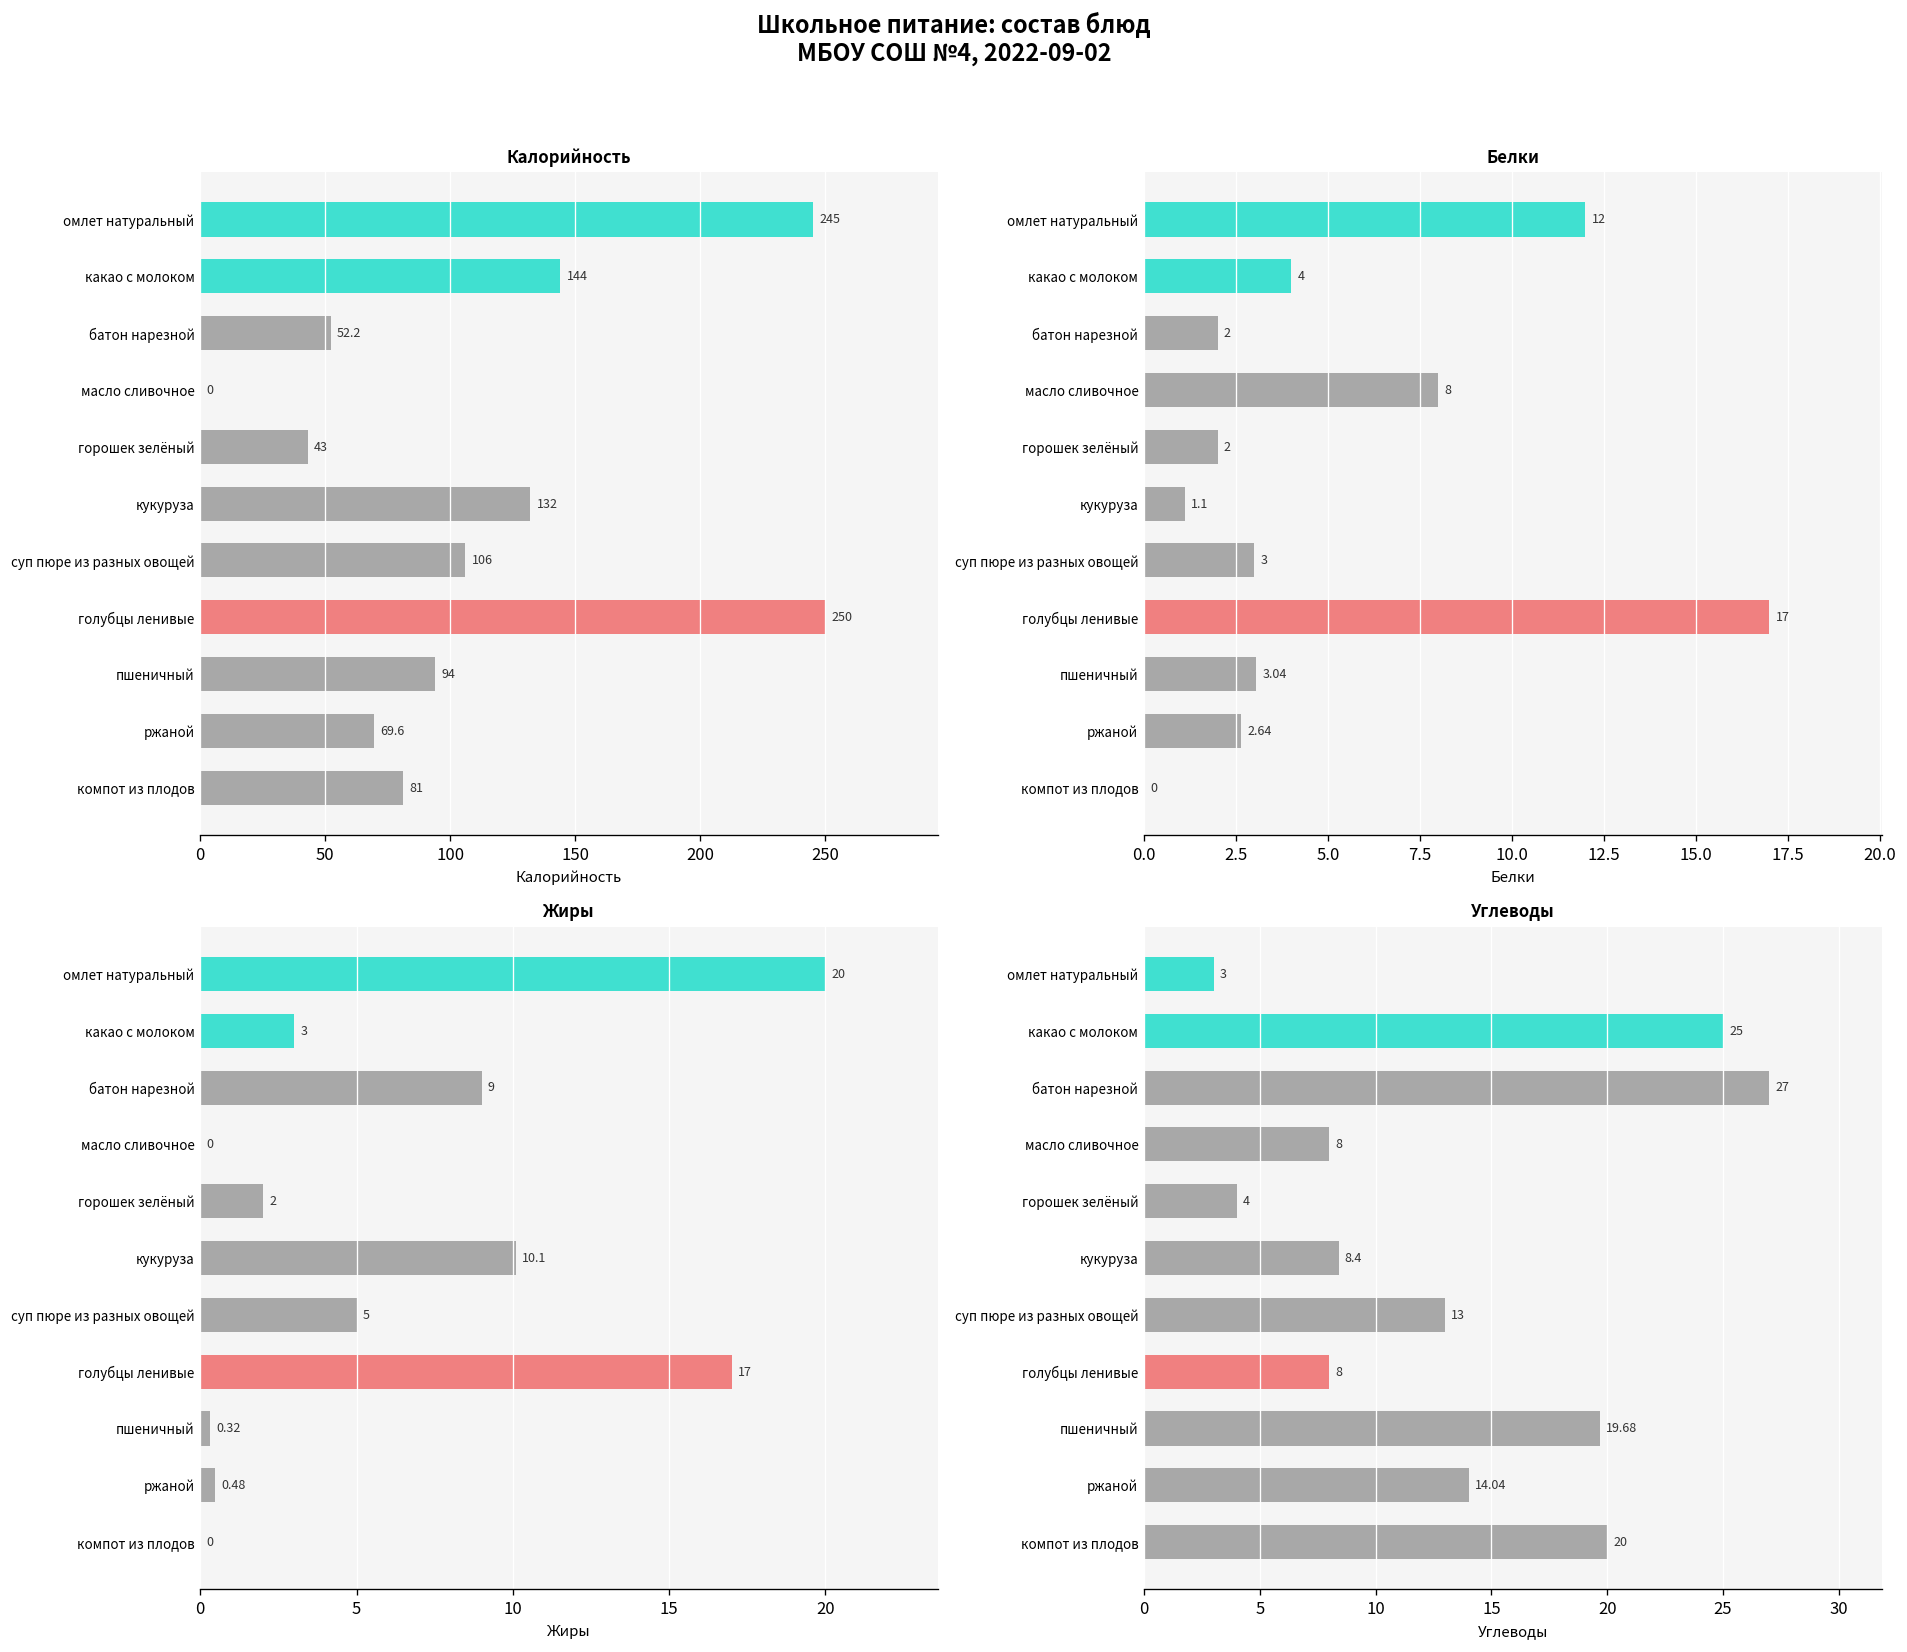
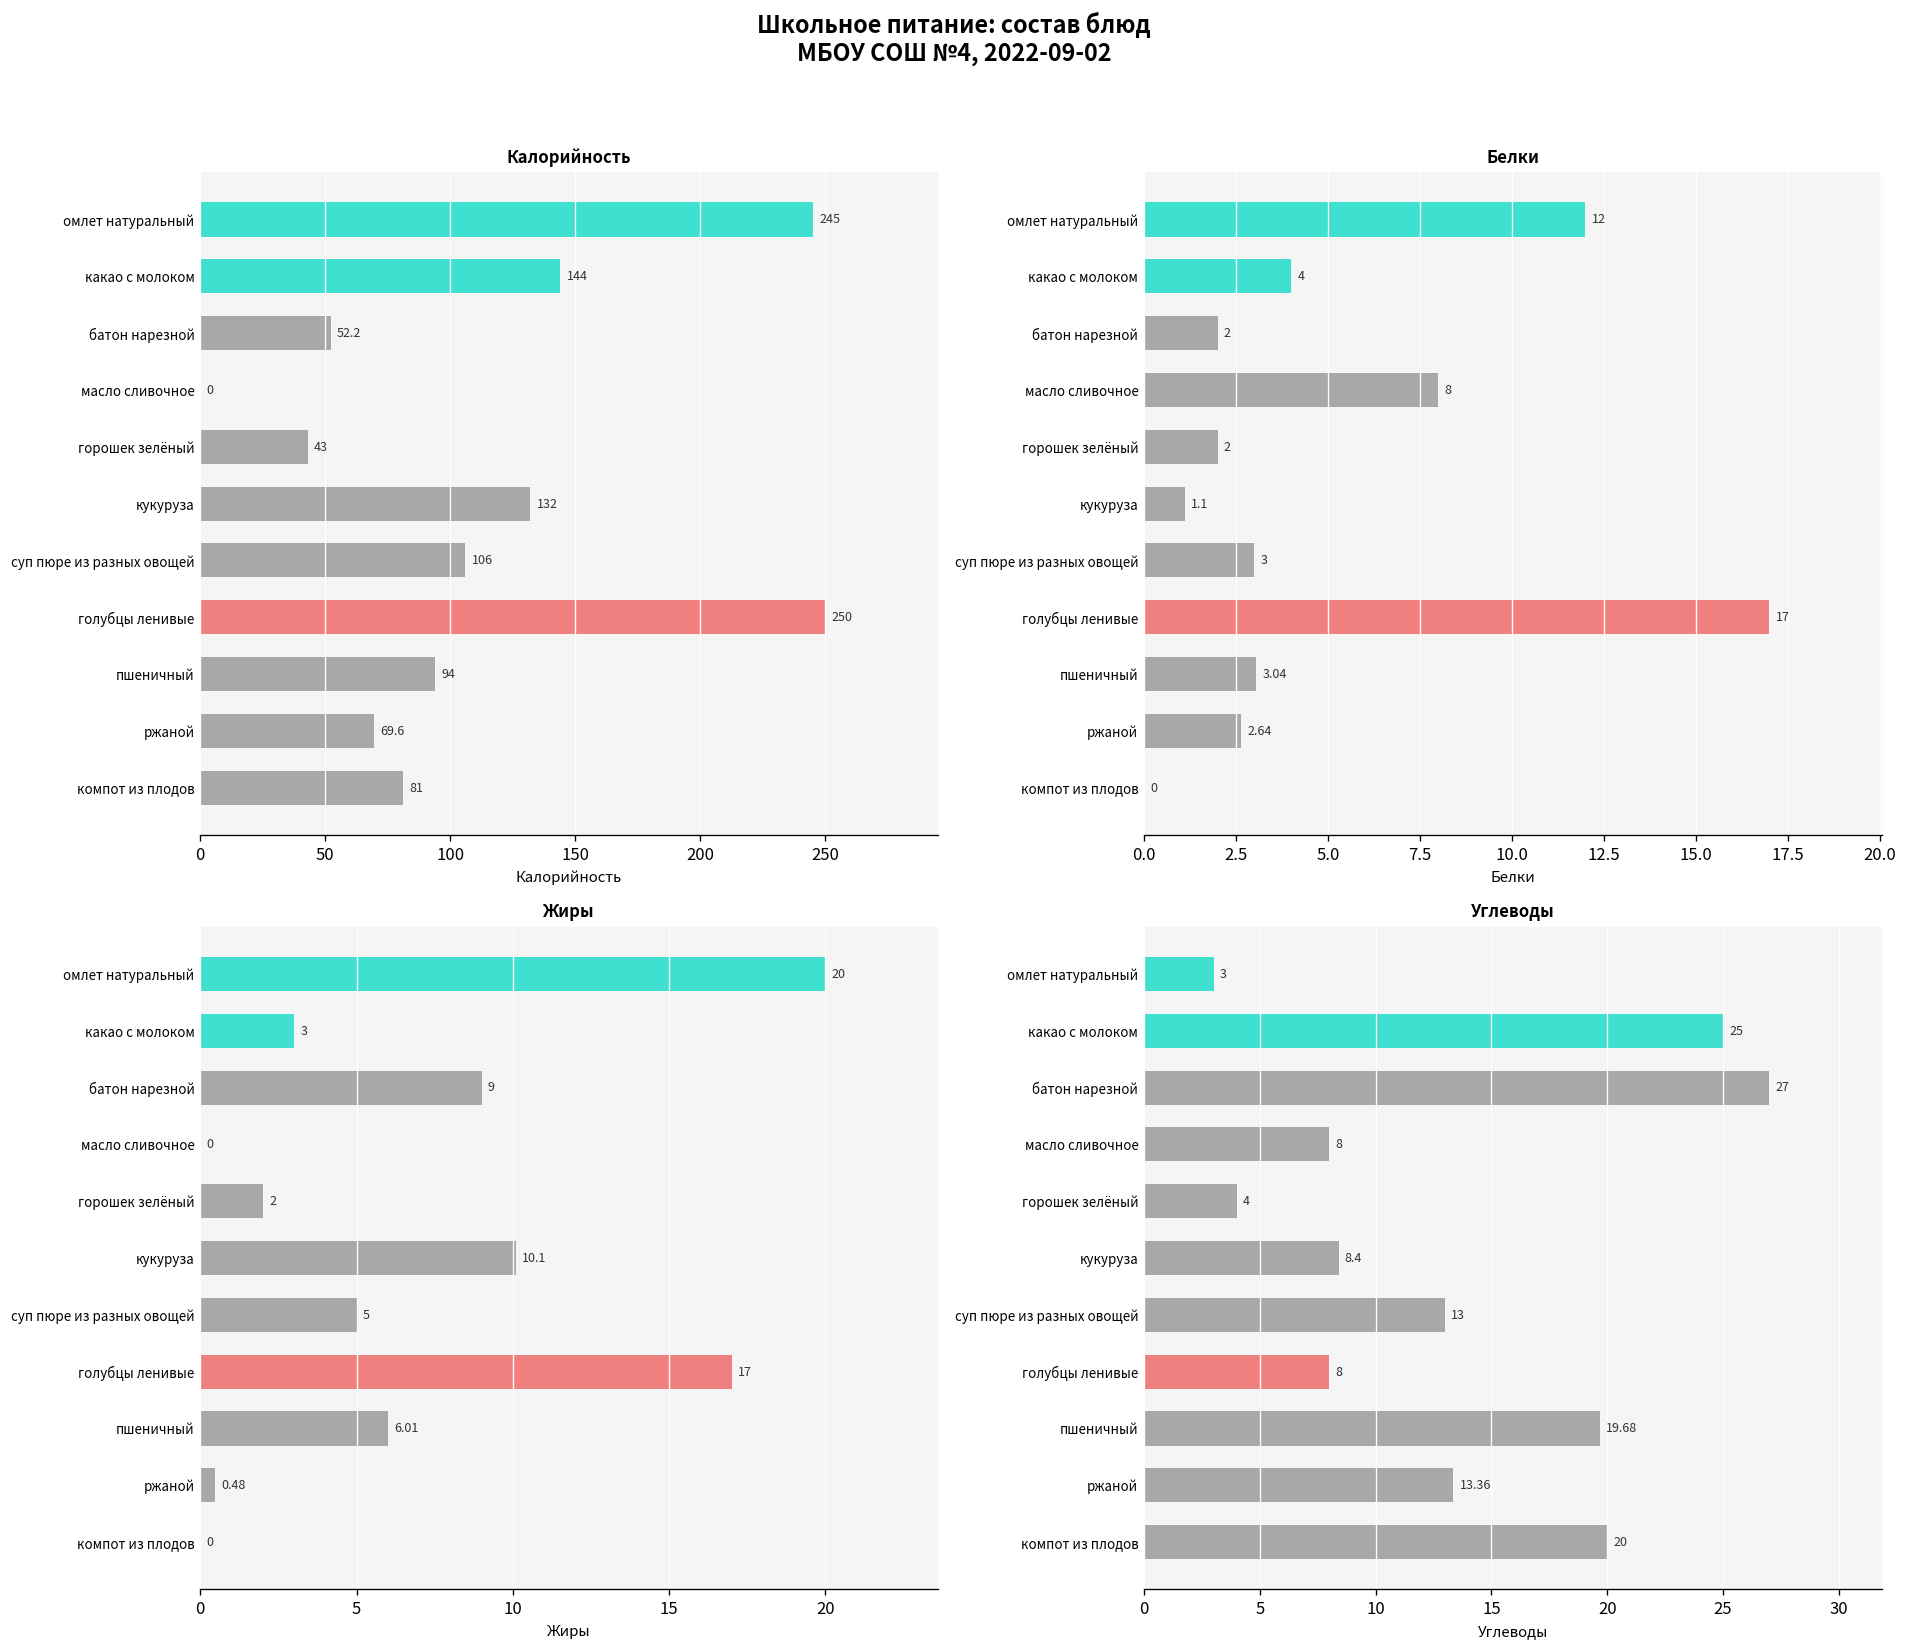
Жиры, пшеничный: 0.32 -> 6.01
Углеводы, ржаной: 14.04 -> 13.36
